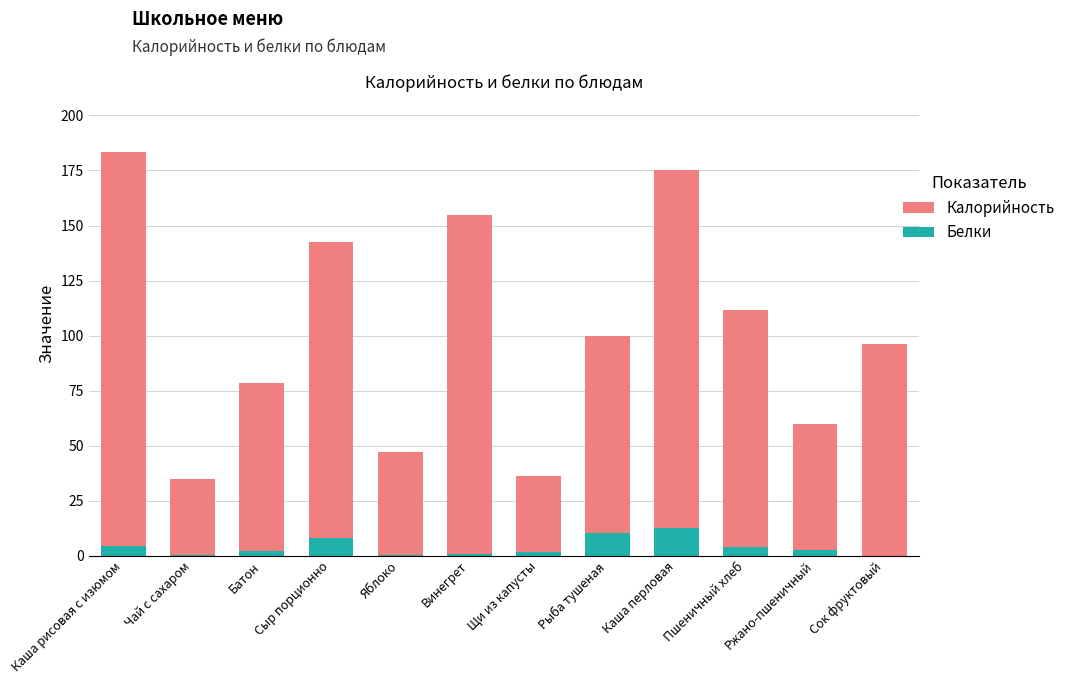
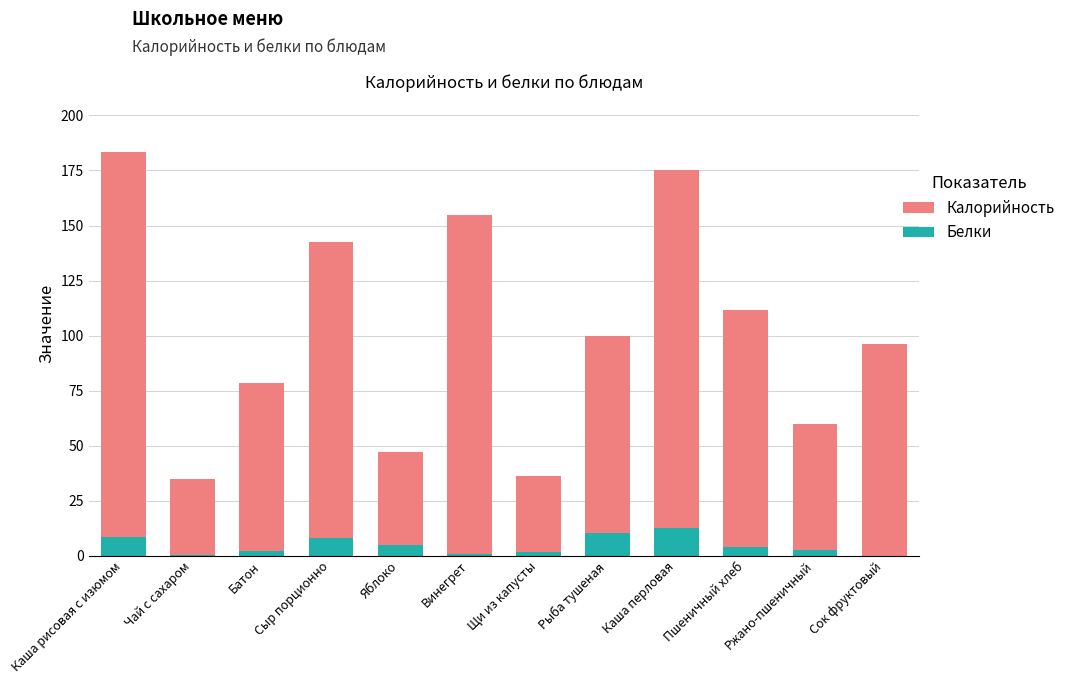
Белки, Каша рисовая с изюмом: 4 -> 8
Белки, Яблоко: 0 -> 5
